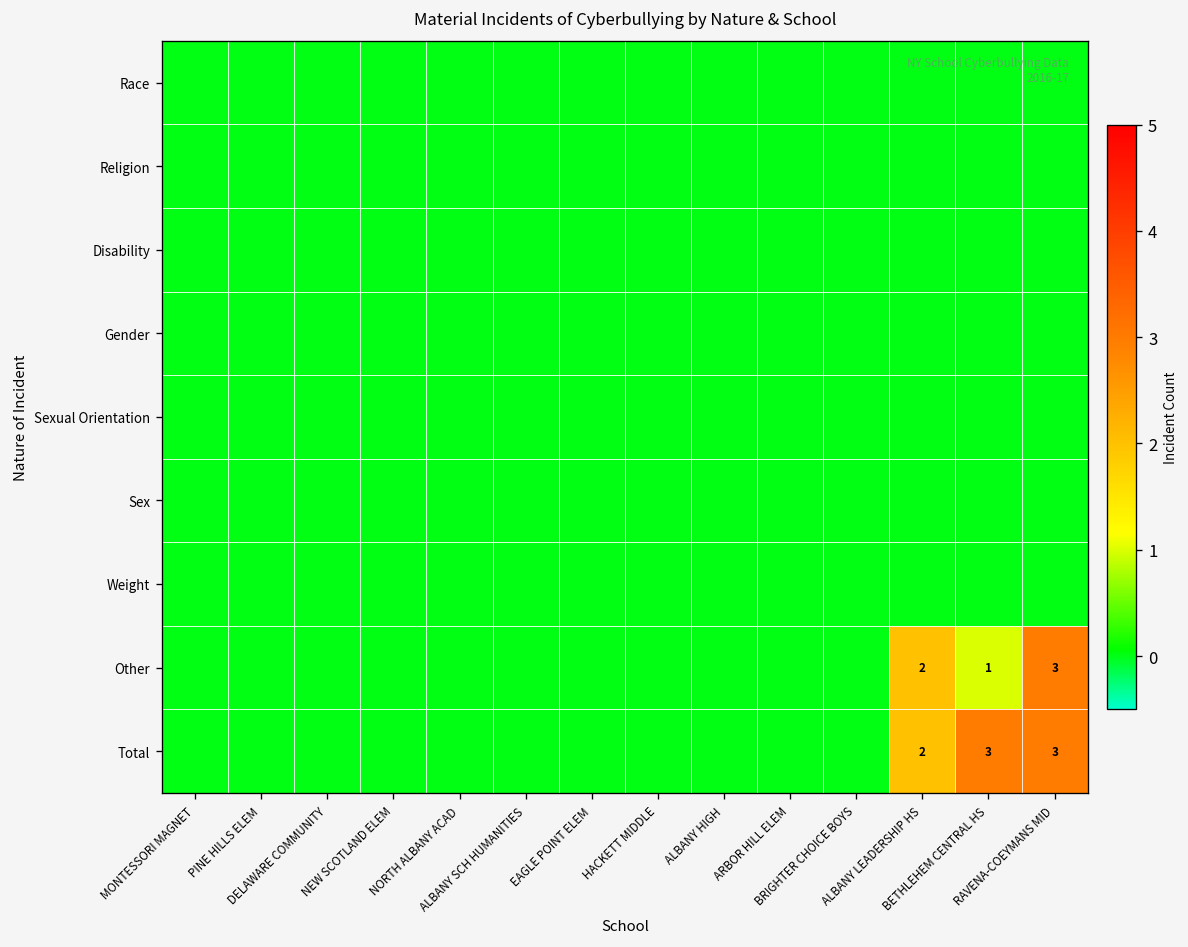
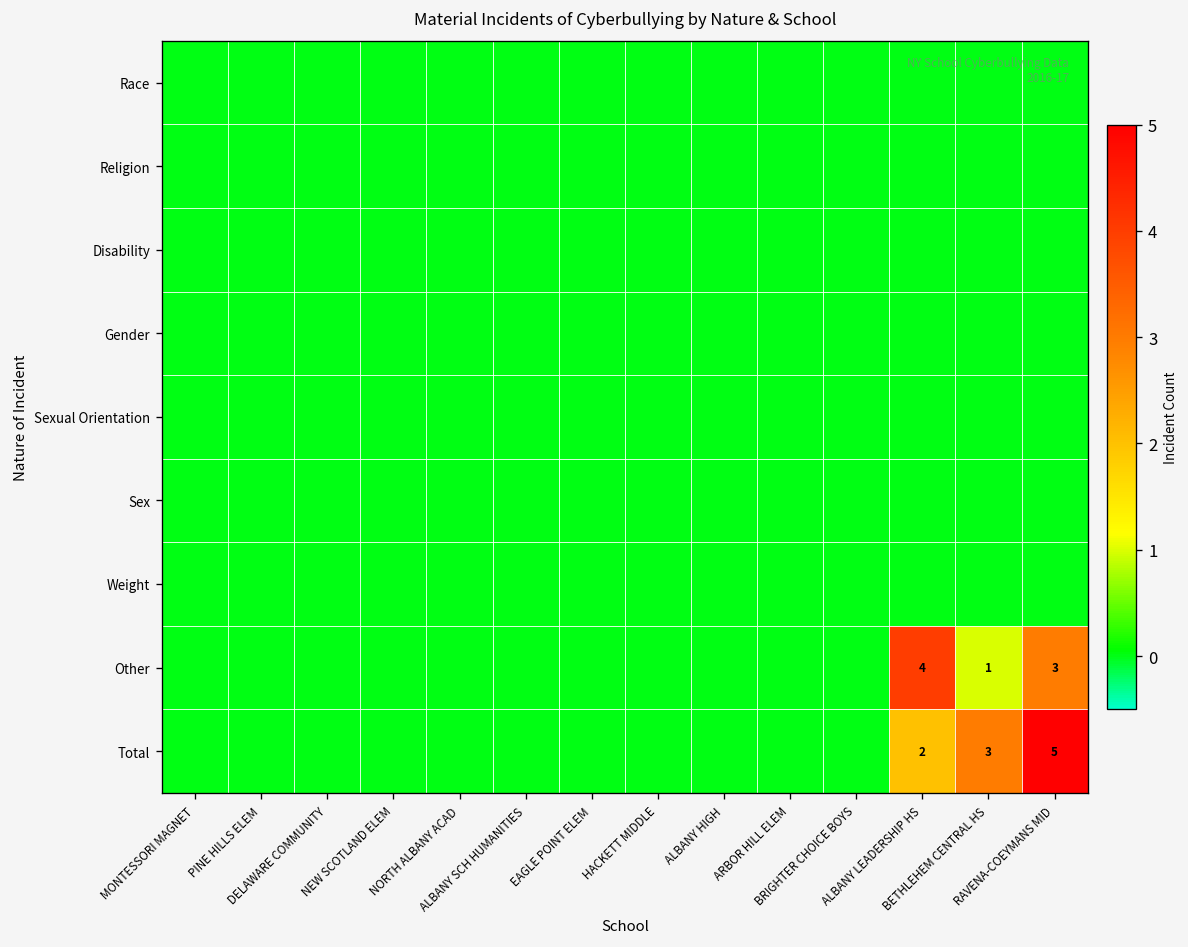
Other, ALBANY LEADERSHIP HS: 2 -> 4
Total, RAVENA-COEYMANS MID: 3 -> 5
